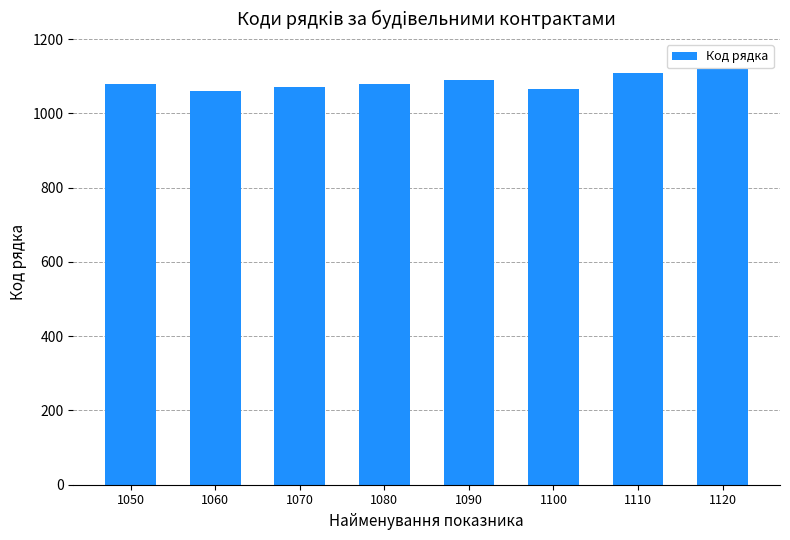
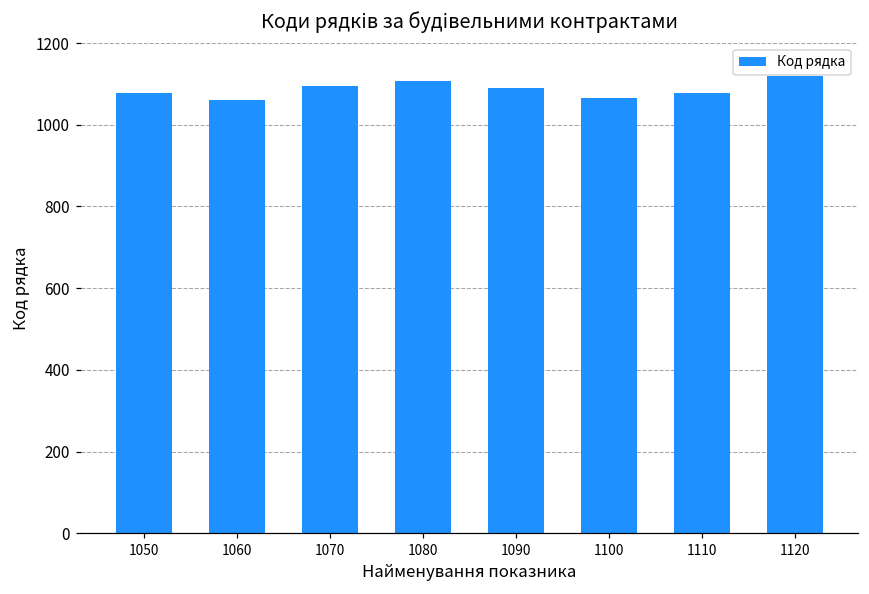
1070: 1070 -> 1090
1080: 1080 -> 1110
1110: 1110 -> 1080
